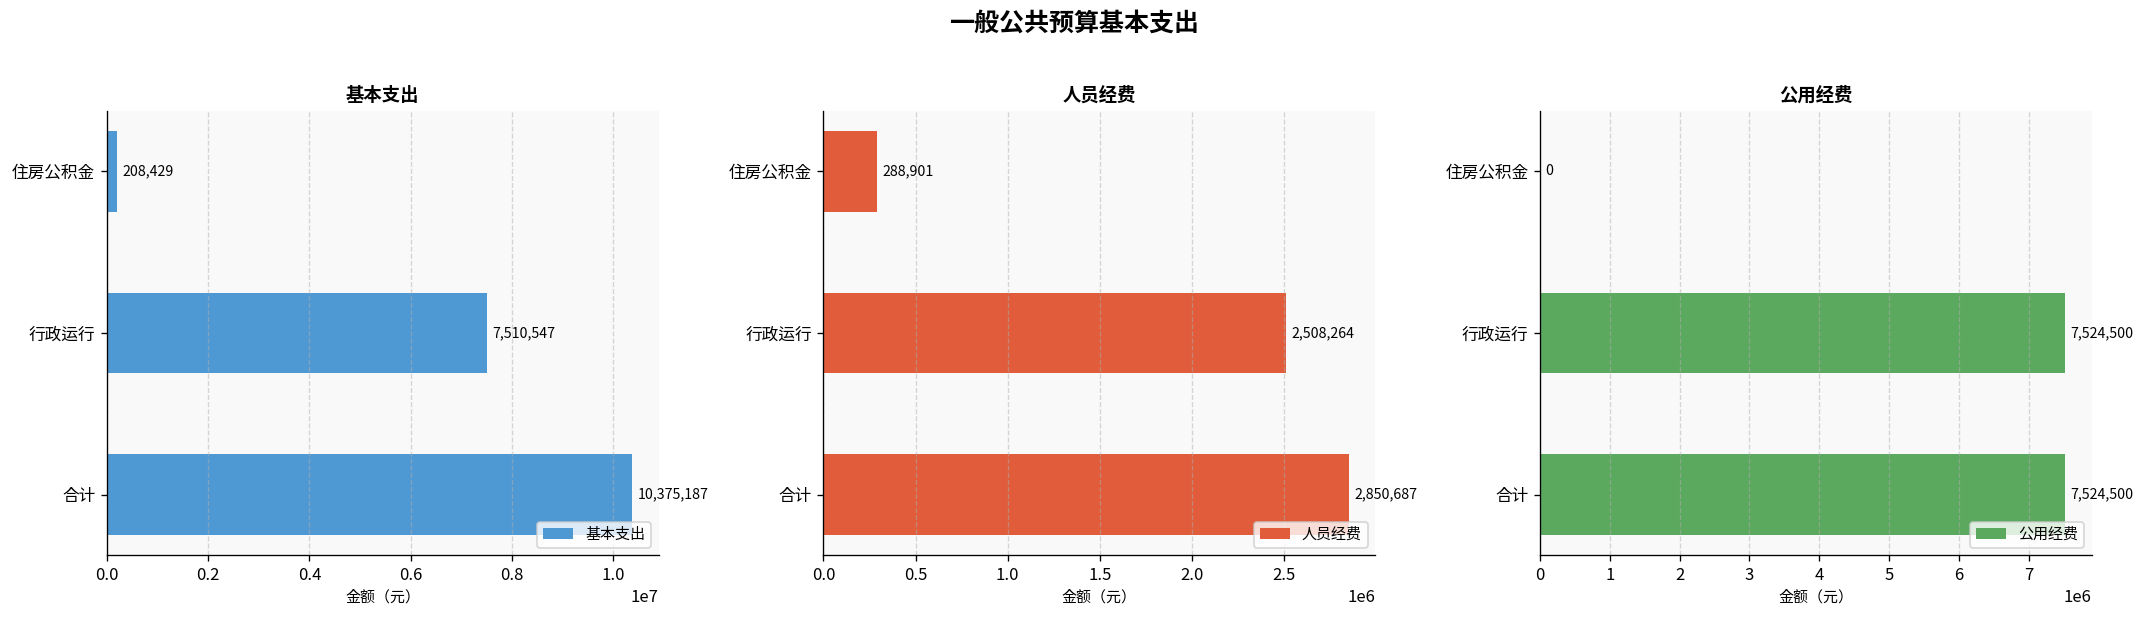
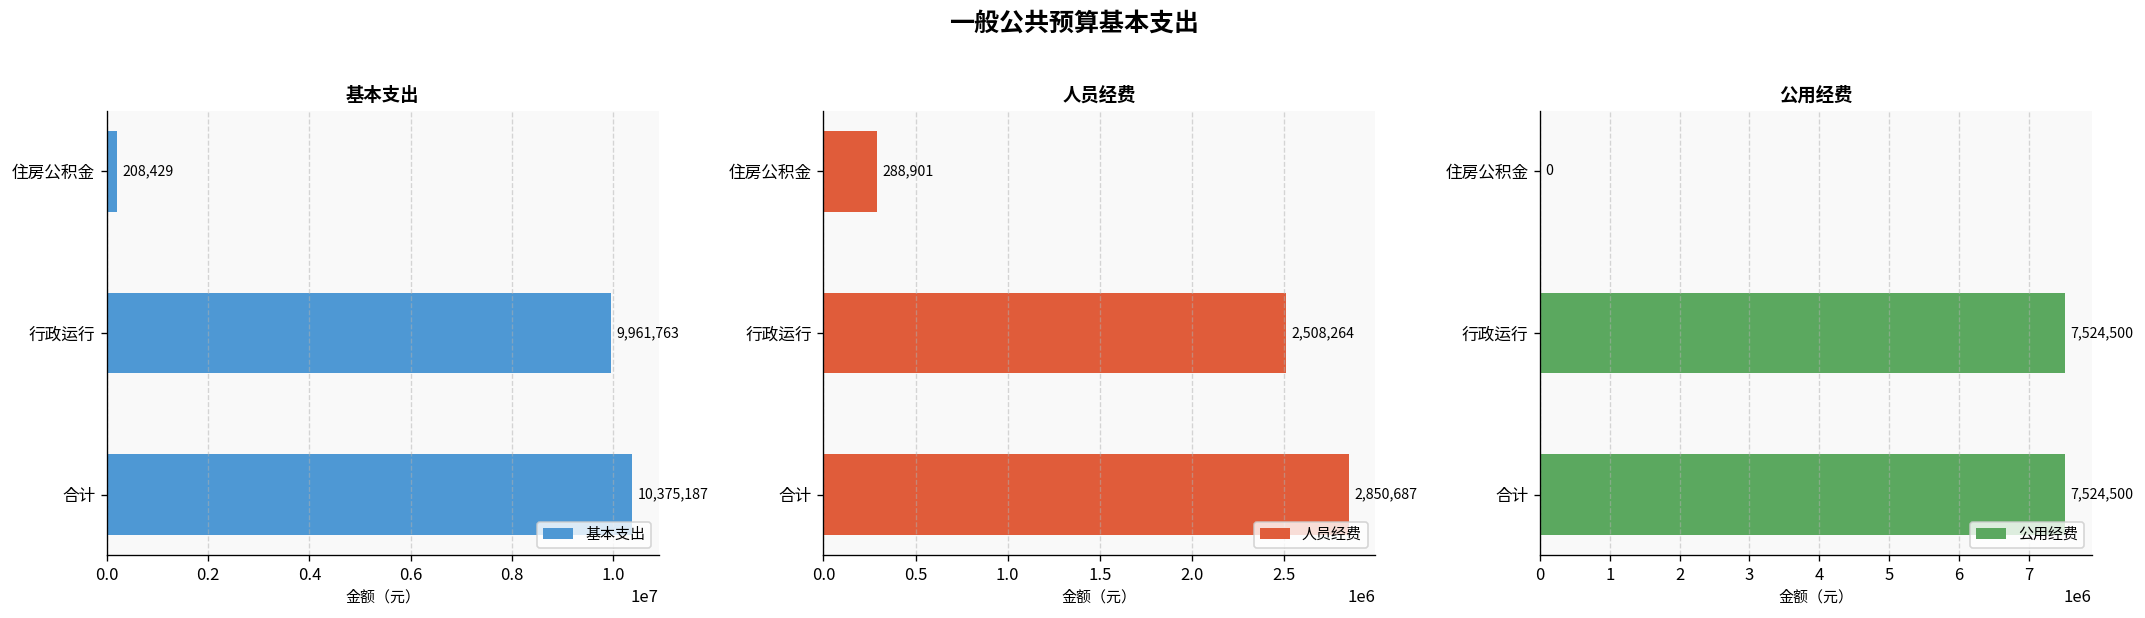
基本支出, 行政运行: 7,510,547 -> 9,961,763
